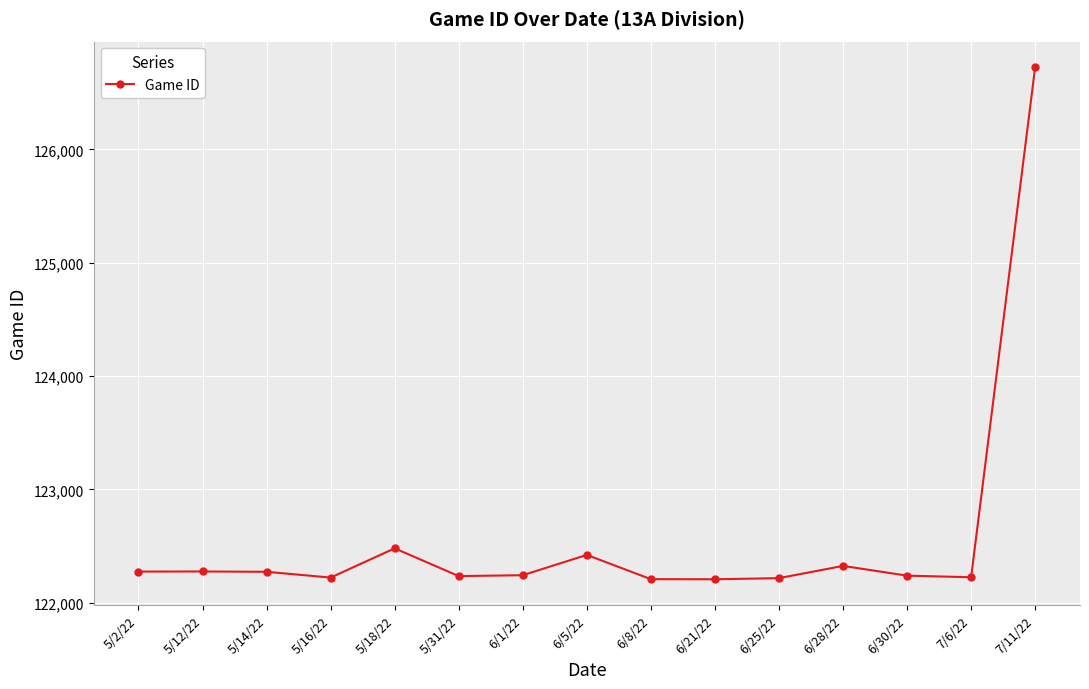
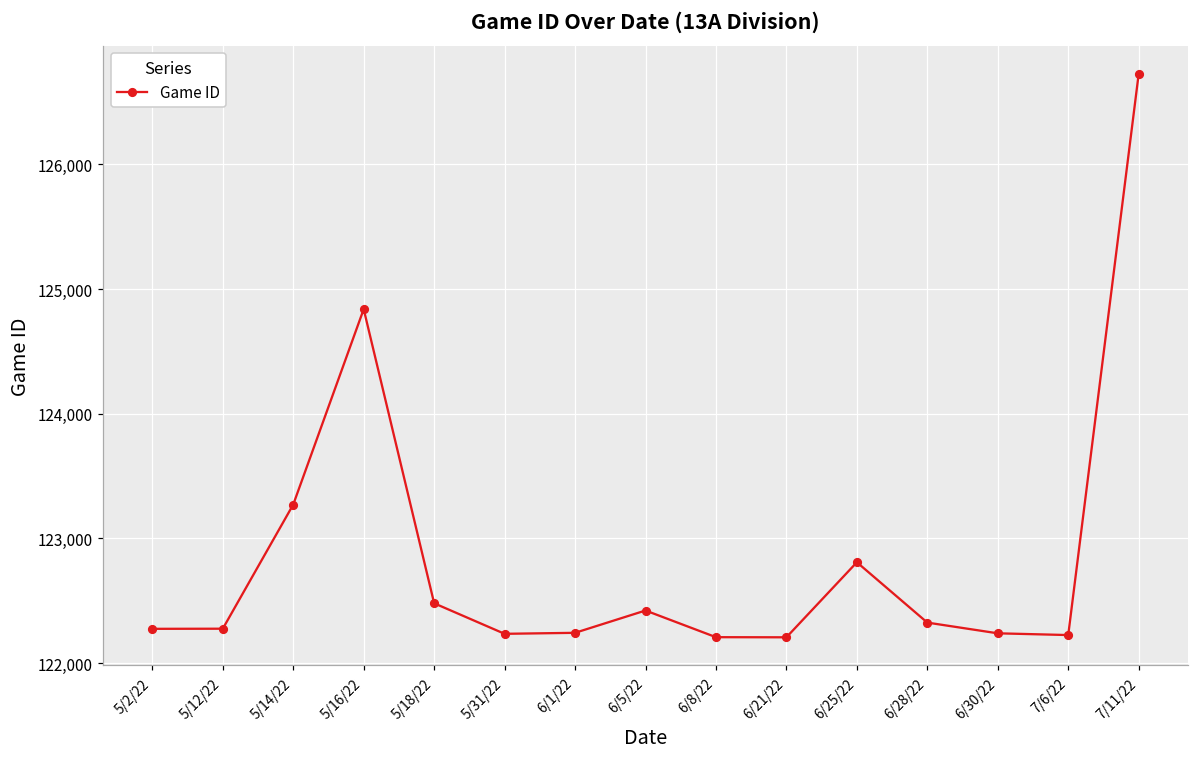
5/14/22: 122,270 -> 123,270
5/16/22: 122,220 -> 124,840
6/25/22: 122,220 -> 122,810
